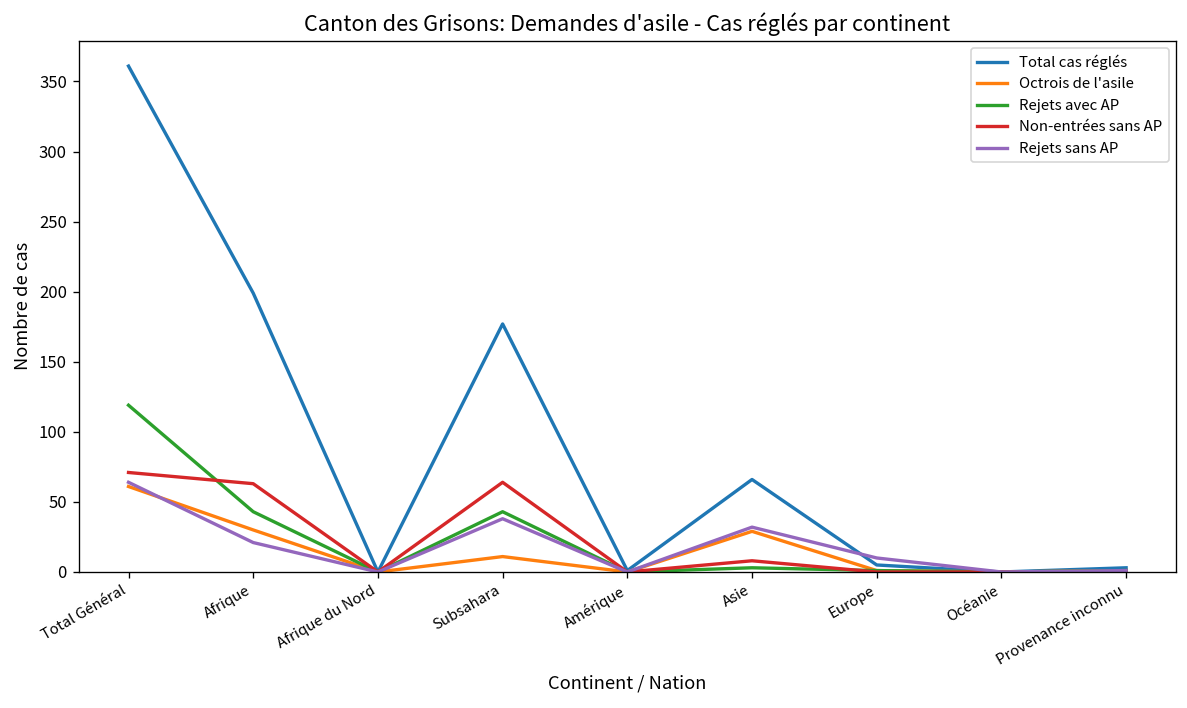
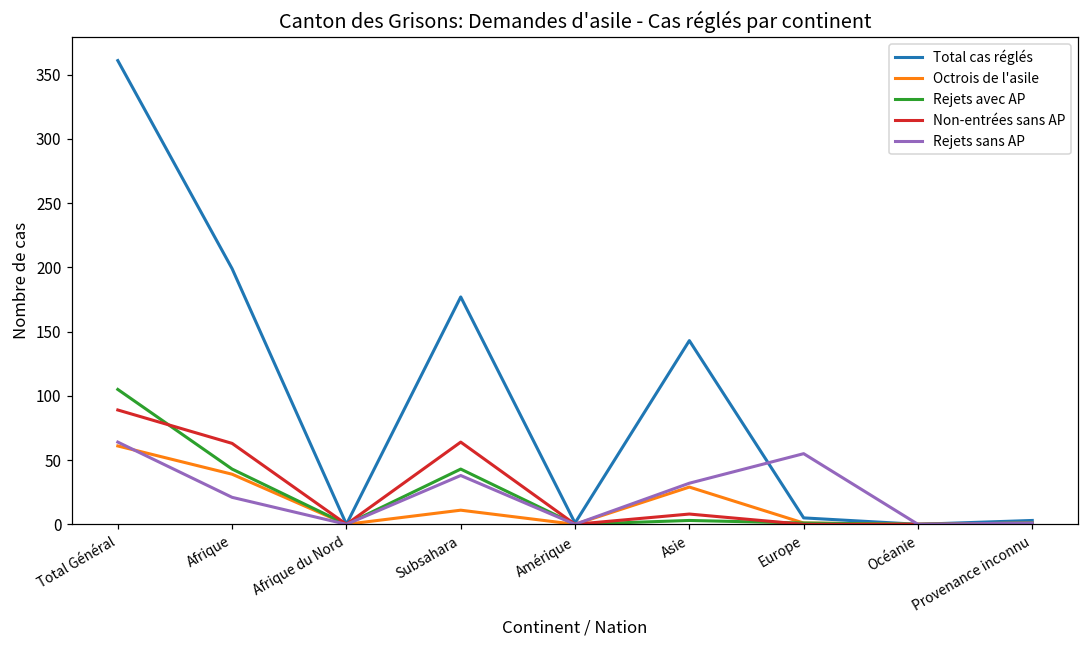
Rejets avec AP, Total Général: 119 -> 105
Non-entrées sans AP, Total Général: 71 -> 89
Octrois de l'asile, Afrique: 30 -> 39
Total cas réglés, Asie: 66 -> 143
Rejets sans AP, Europe: 10 -> 55
